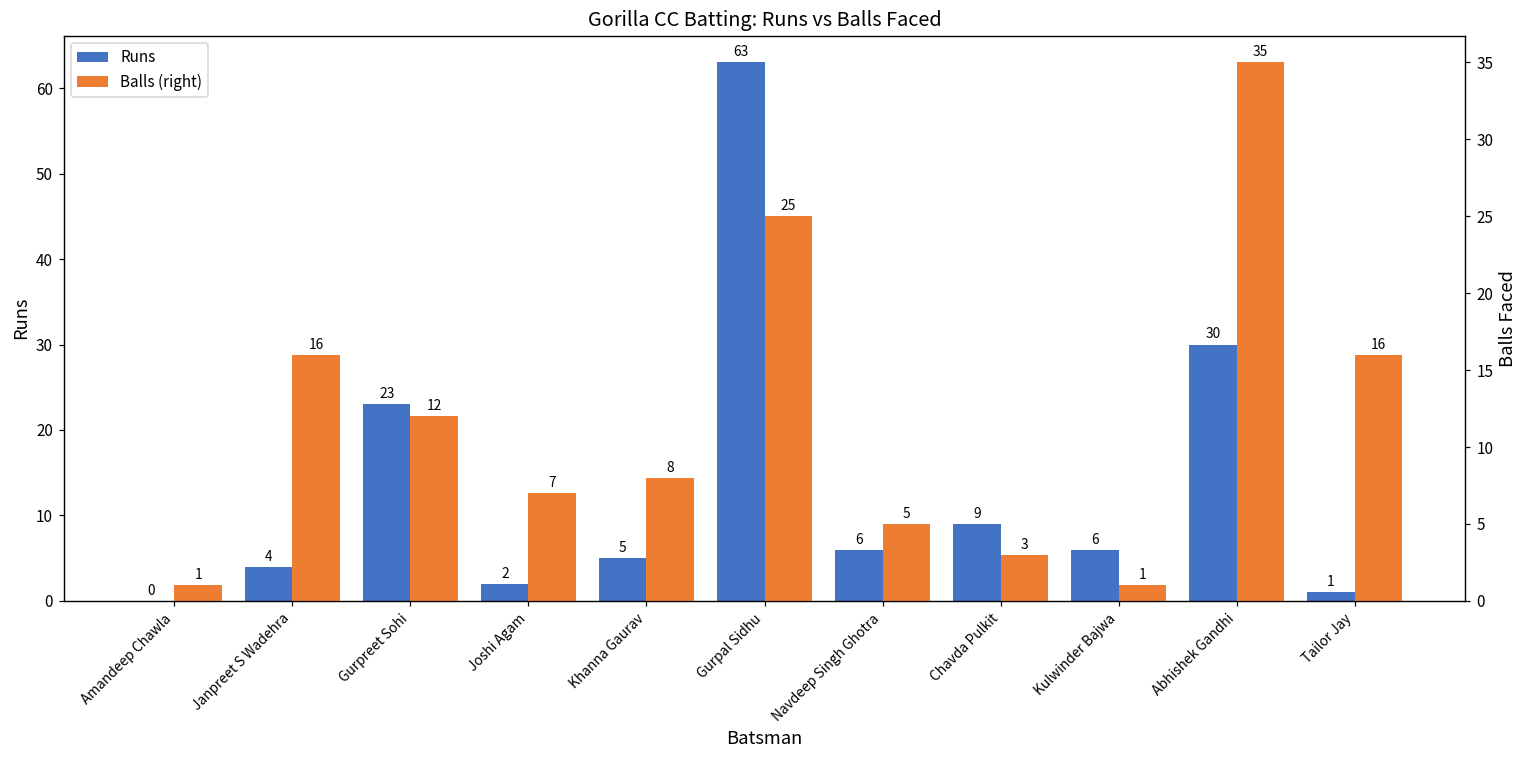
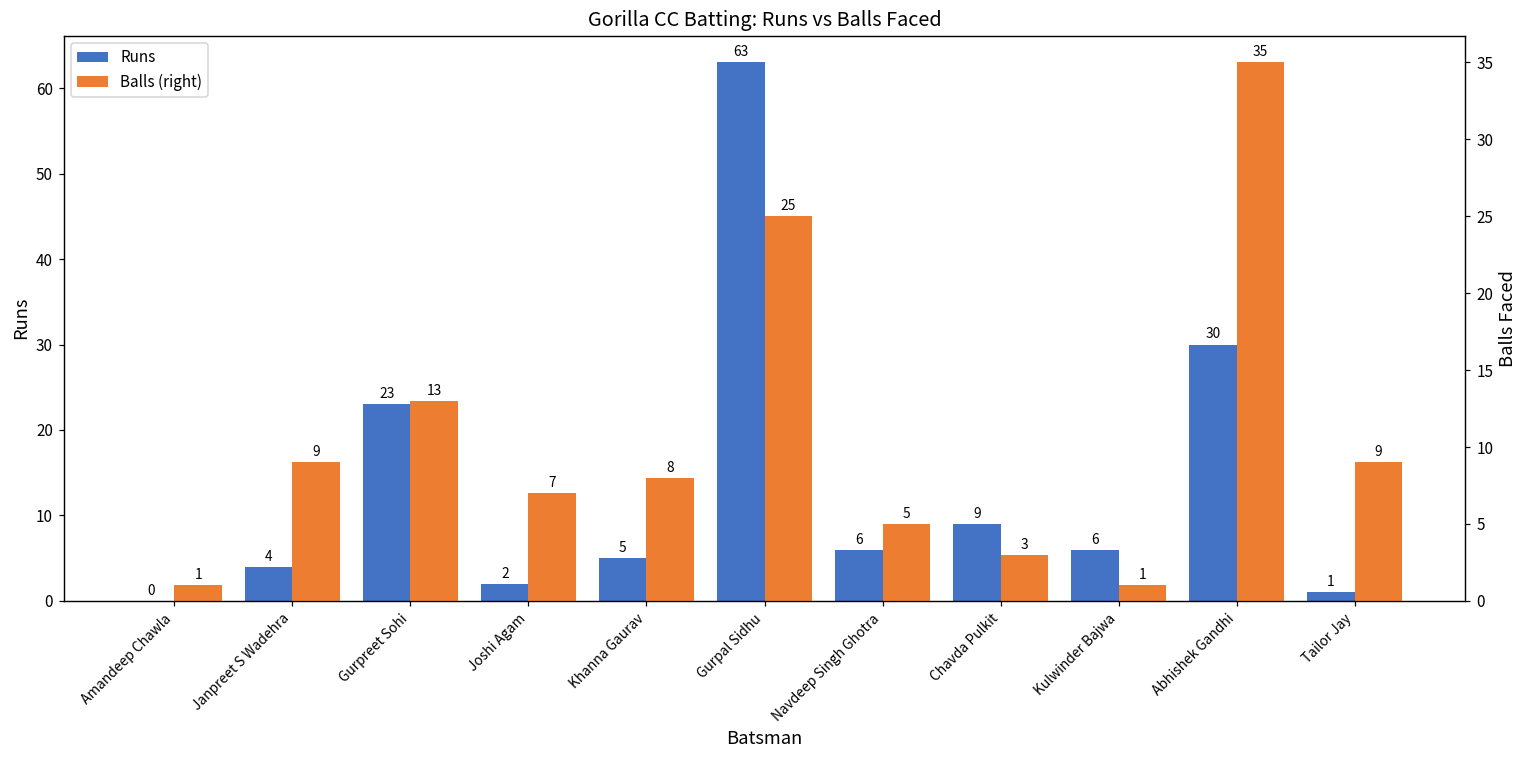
Balls (right), Janpreet S Wadehra: 16 -> 9
Balls (right), Gurpreet Sohi: 12 -> 13
Balls (right), Tailor Jay: 16 -> 9
